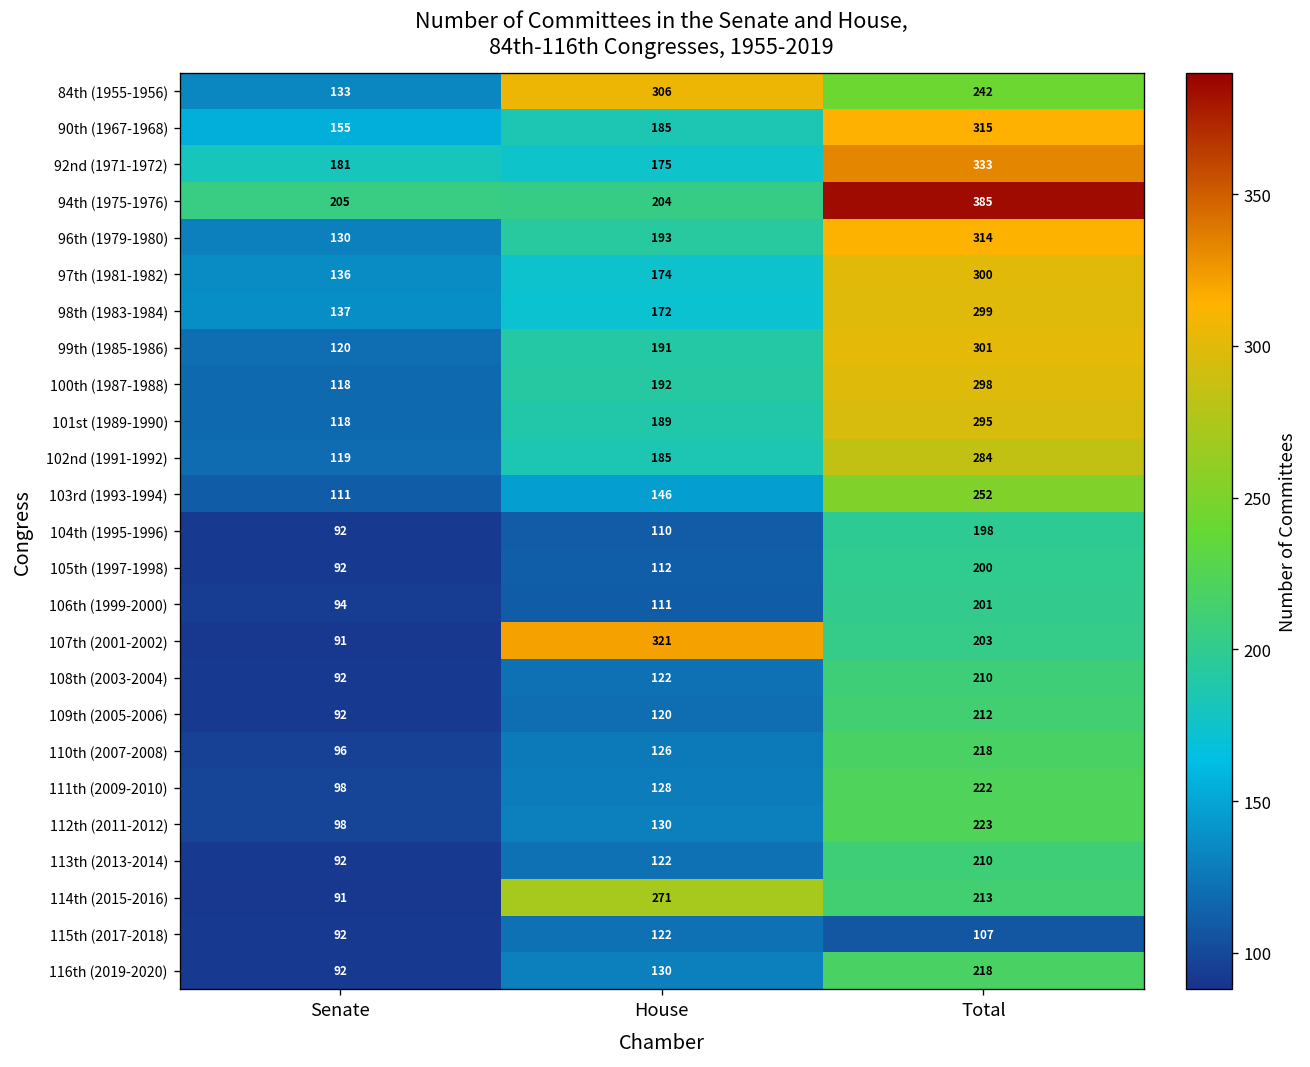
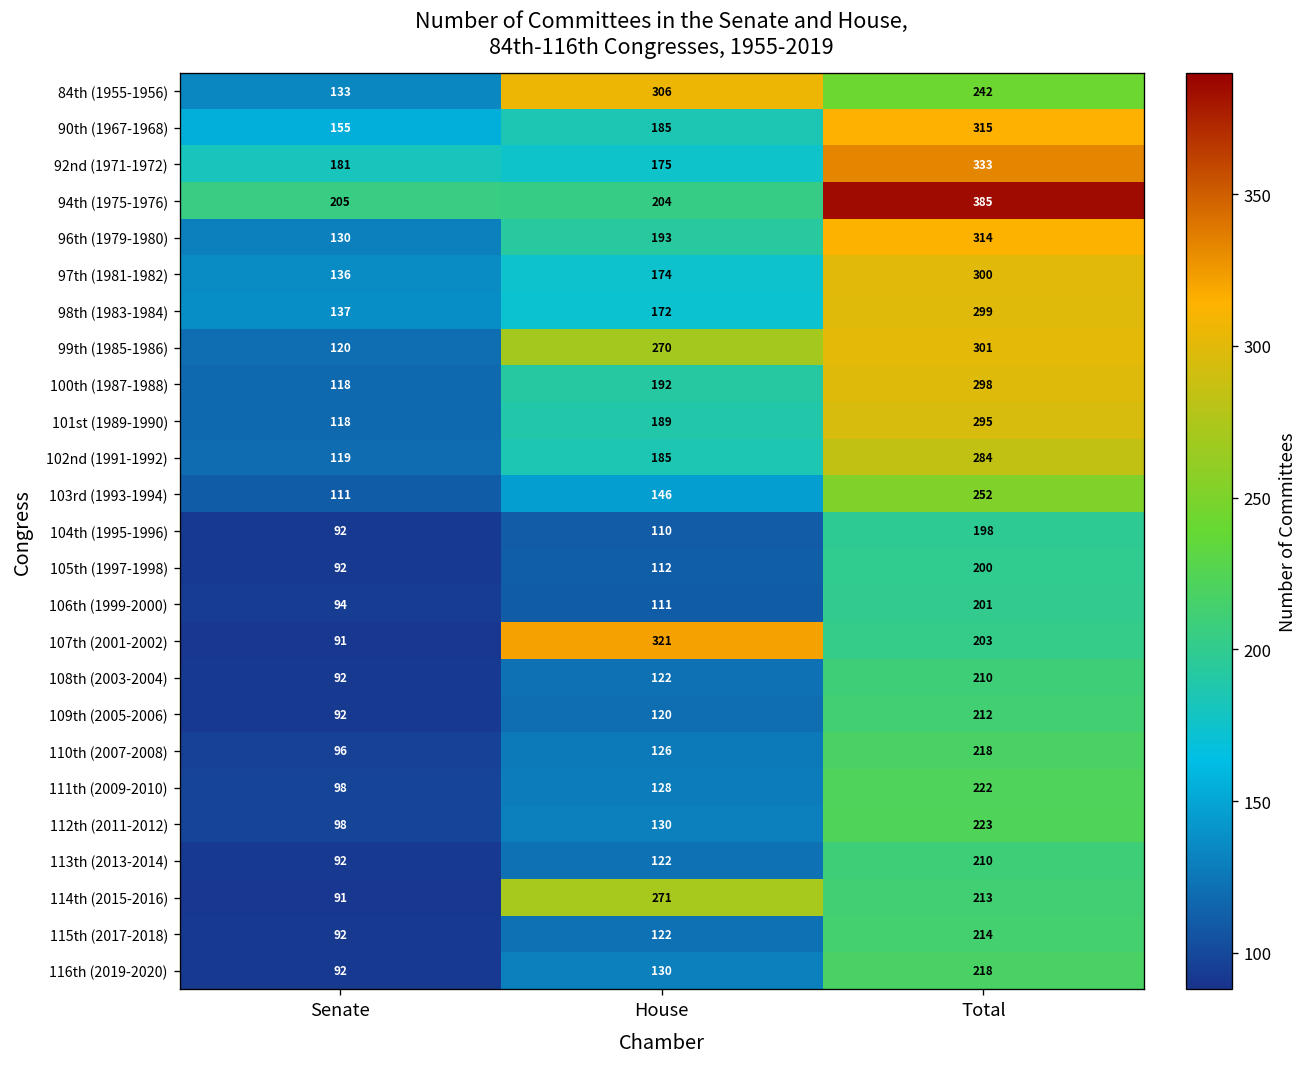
99th (1985-1986), House: 191 -> 270
115th (2017-2018), Total: 107 -> 214
